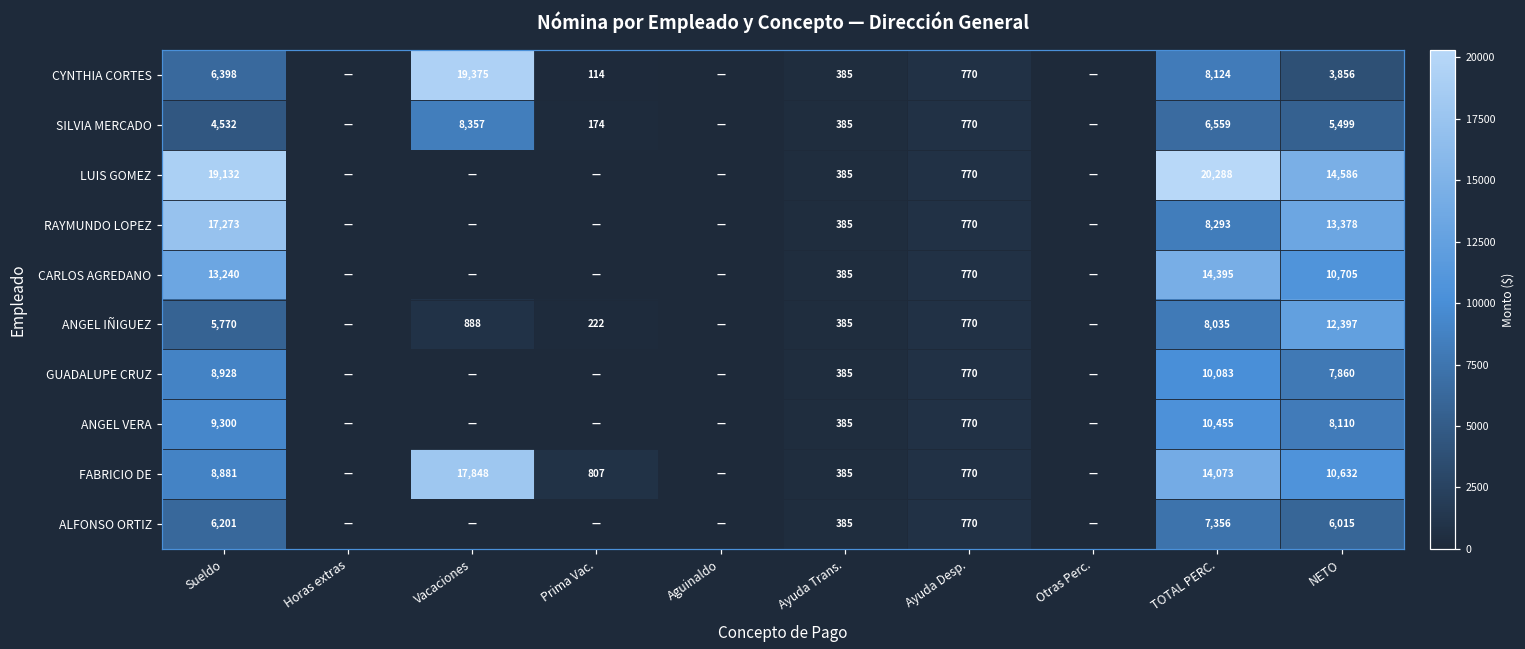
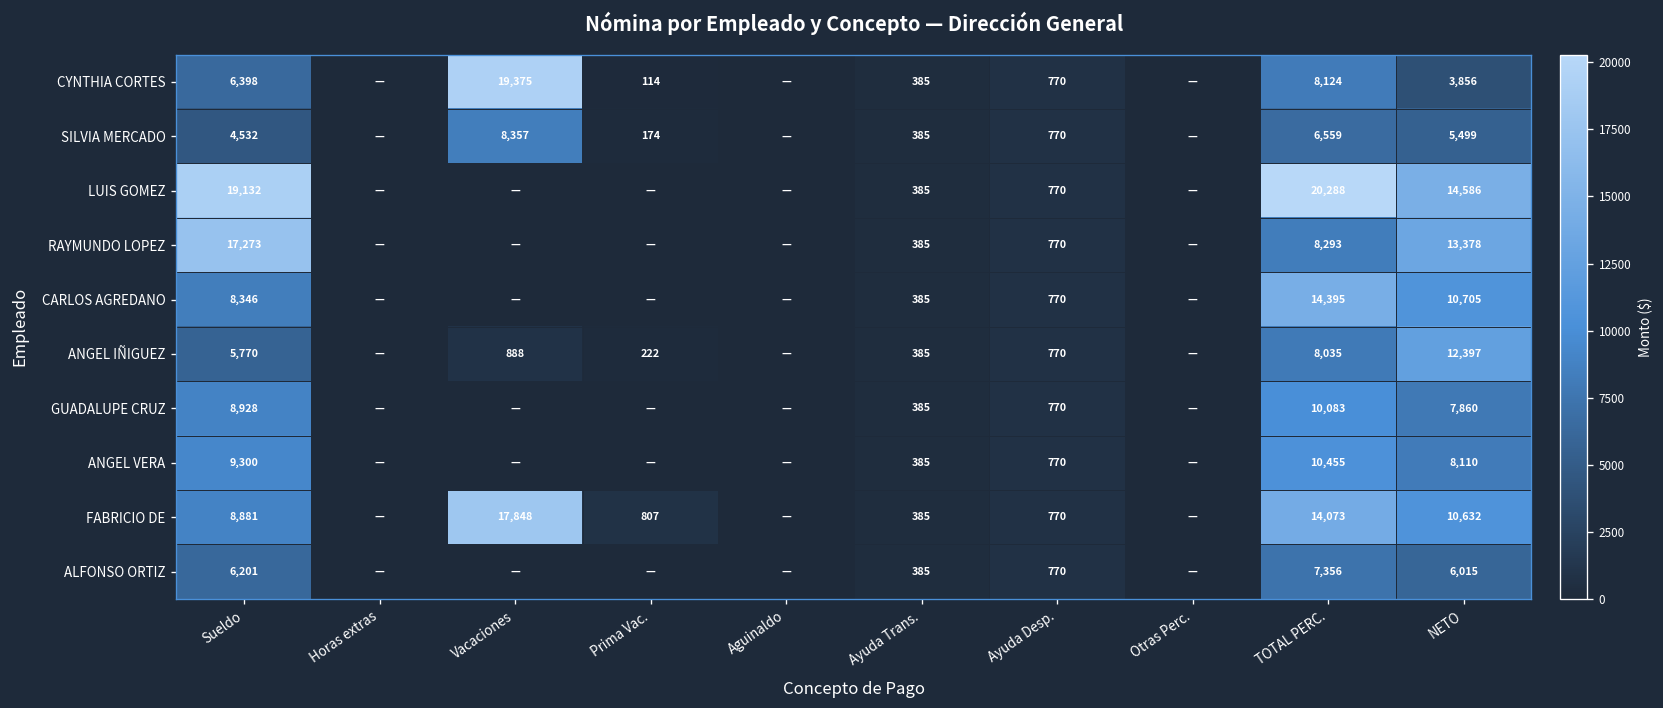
CARLOS AGREDANO, Sueldo: 13,240 -> 8,346
